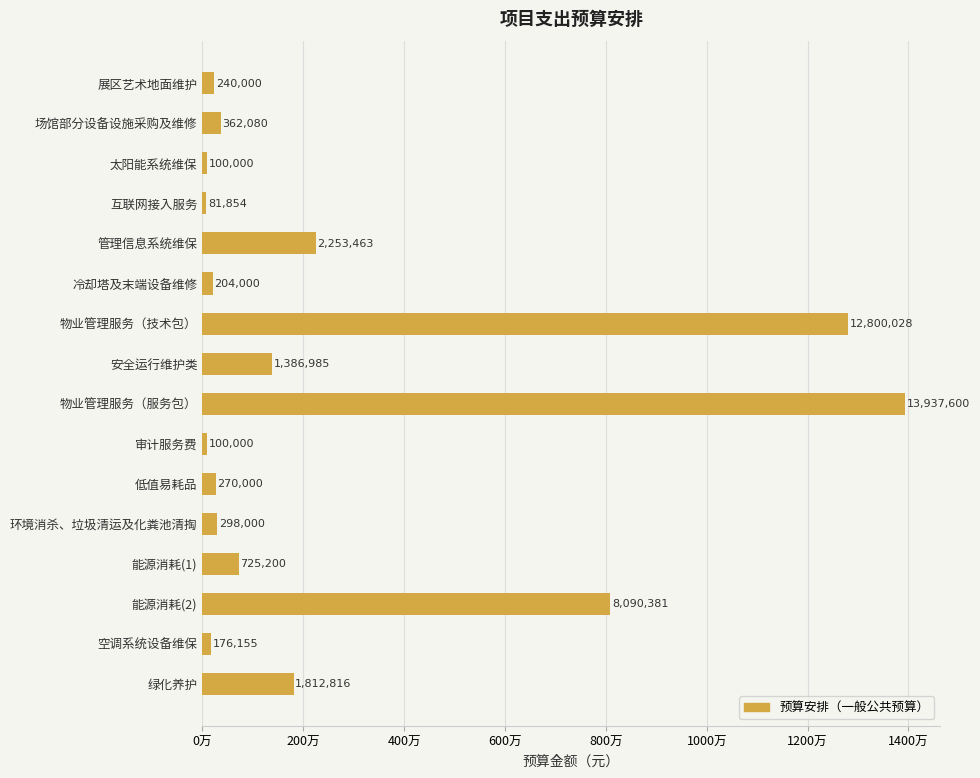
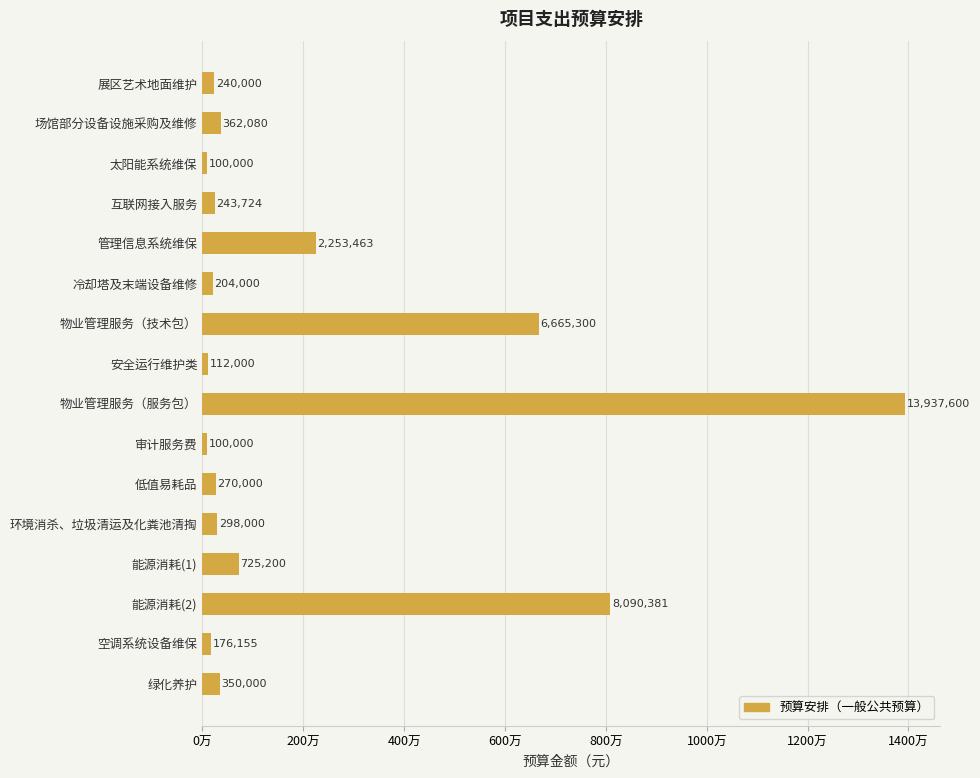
互联网接入服务: 81,854 -> 243,724
物业管理服务（技术包）: 12,800,028 -> 6,665,300
安全运行维护类: 1,386,985 -> 112,000
绿化养护: 1,812,816 -> 350,000
